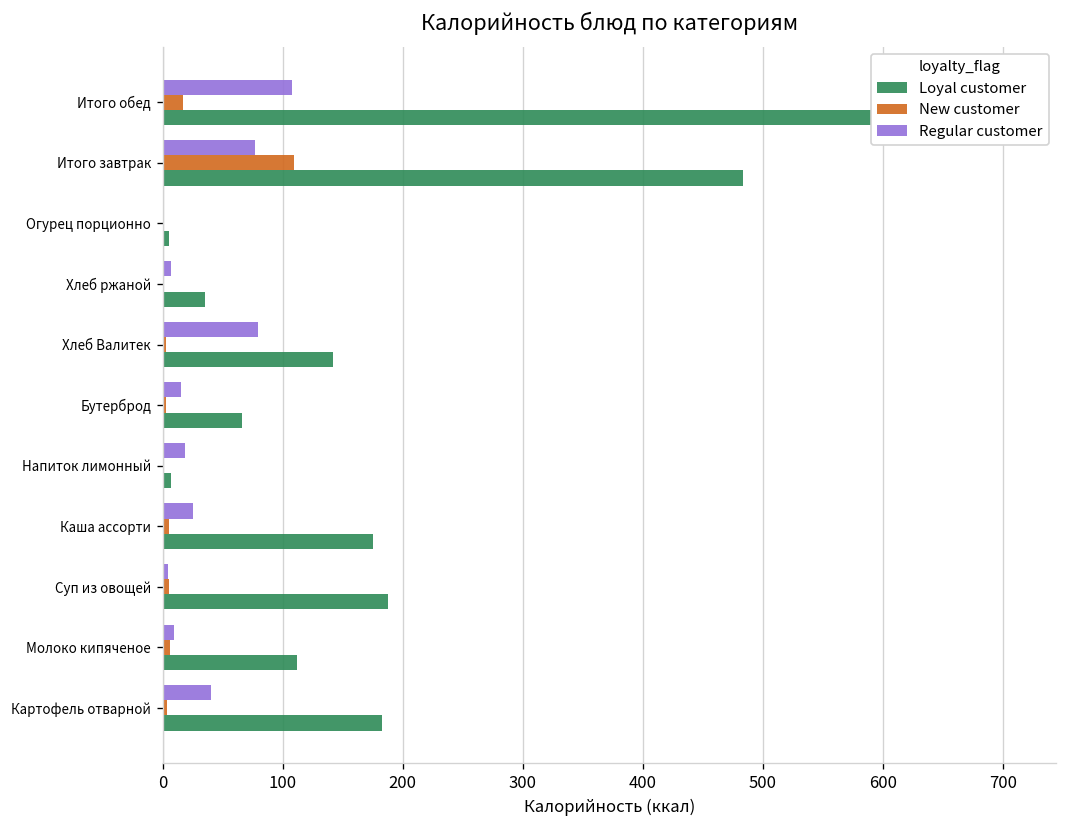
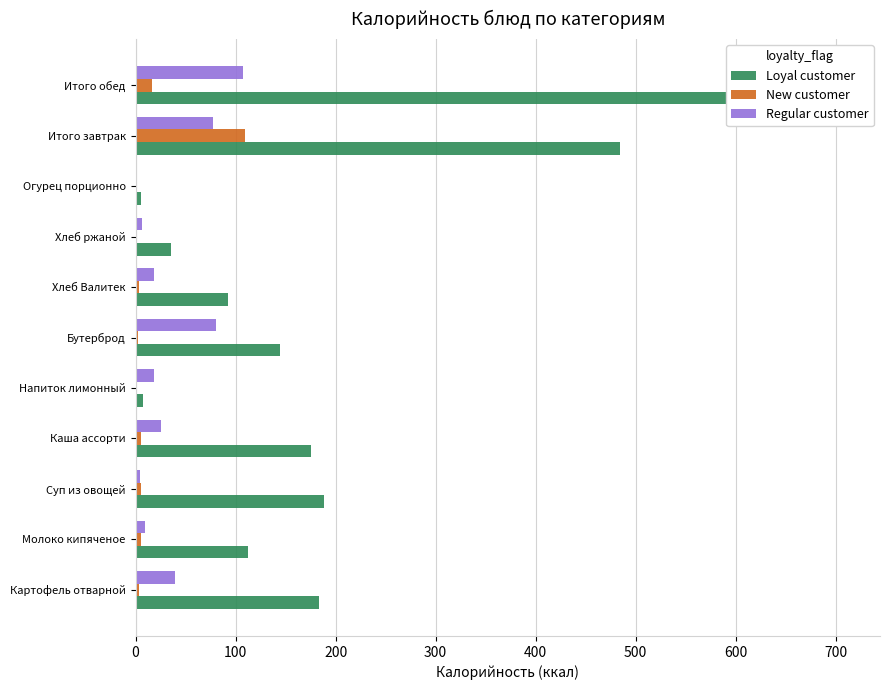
Regular customer, Хлеб Валитек: 80 -> 20
Loyal customer, Хлеб Валитек: 140 -> 90
Regular customer, Бутерброд: 20 -> 80
Loyal customer, Бутерброд: 70 -> 140
